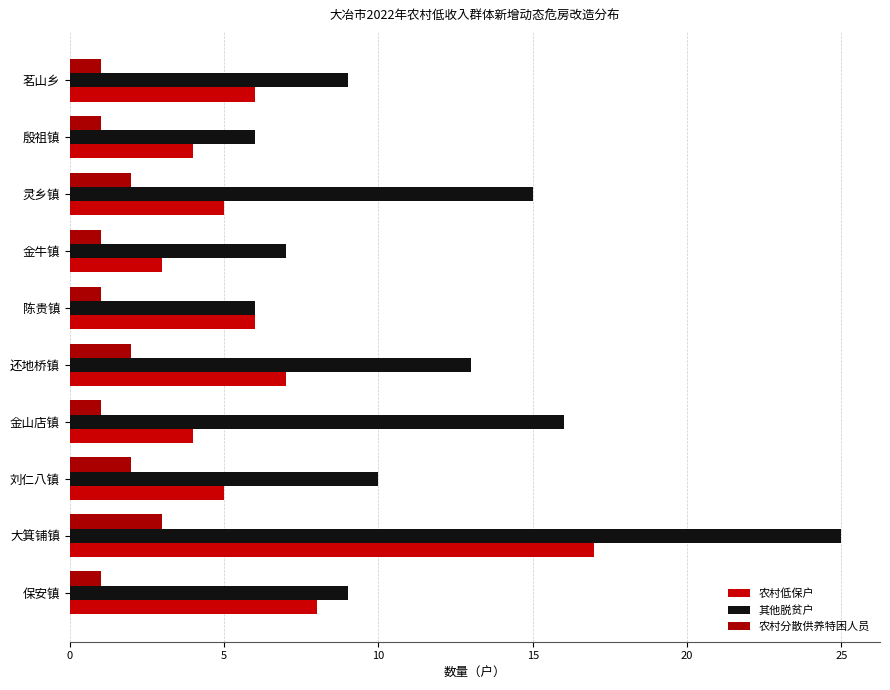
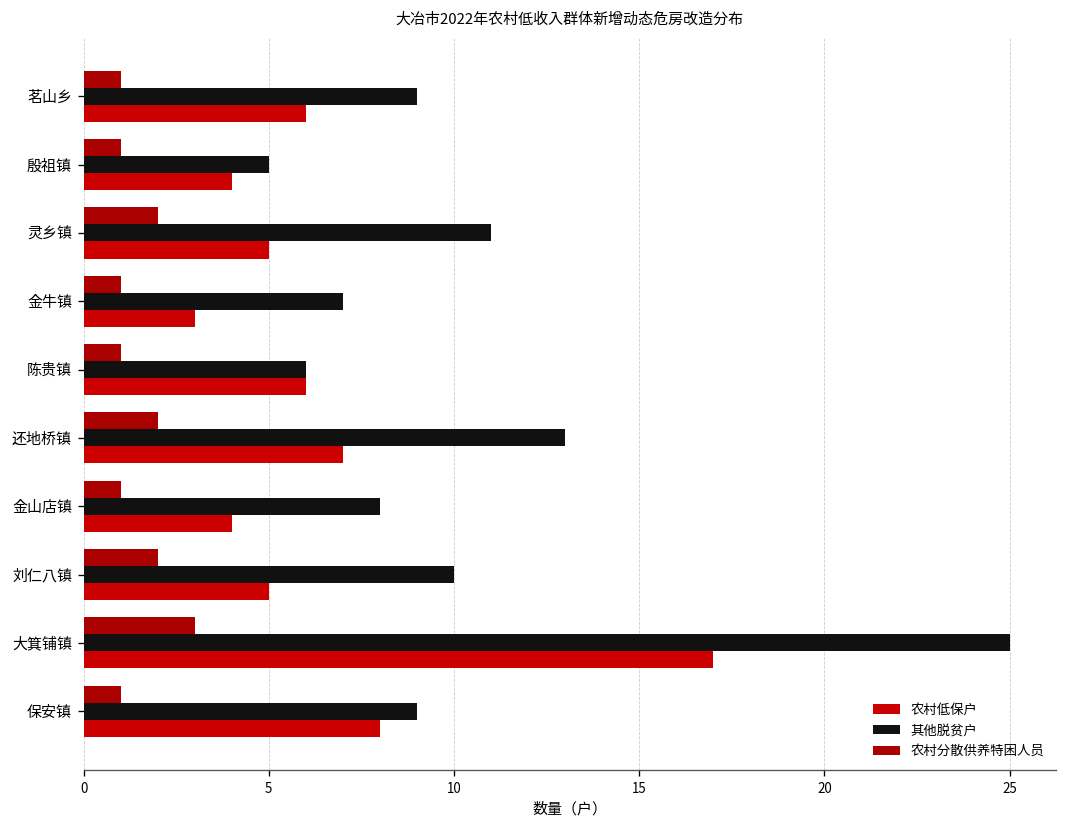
其他脱贫户, 殷祖镇: 6 -> 5
其他脱贫户, 灵乡镇: 15 -> 11
其他脱贫户, 金山店镇: 16 -> 8
